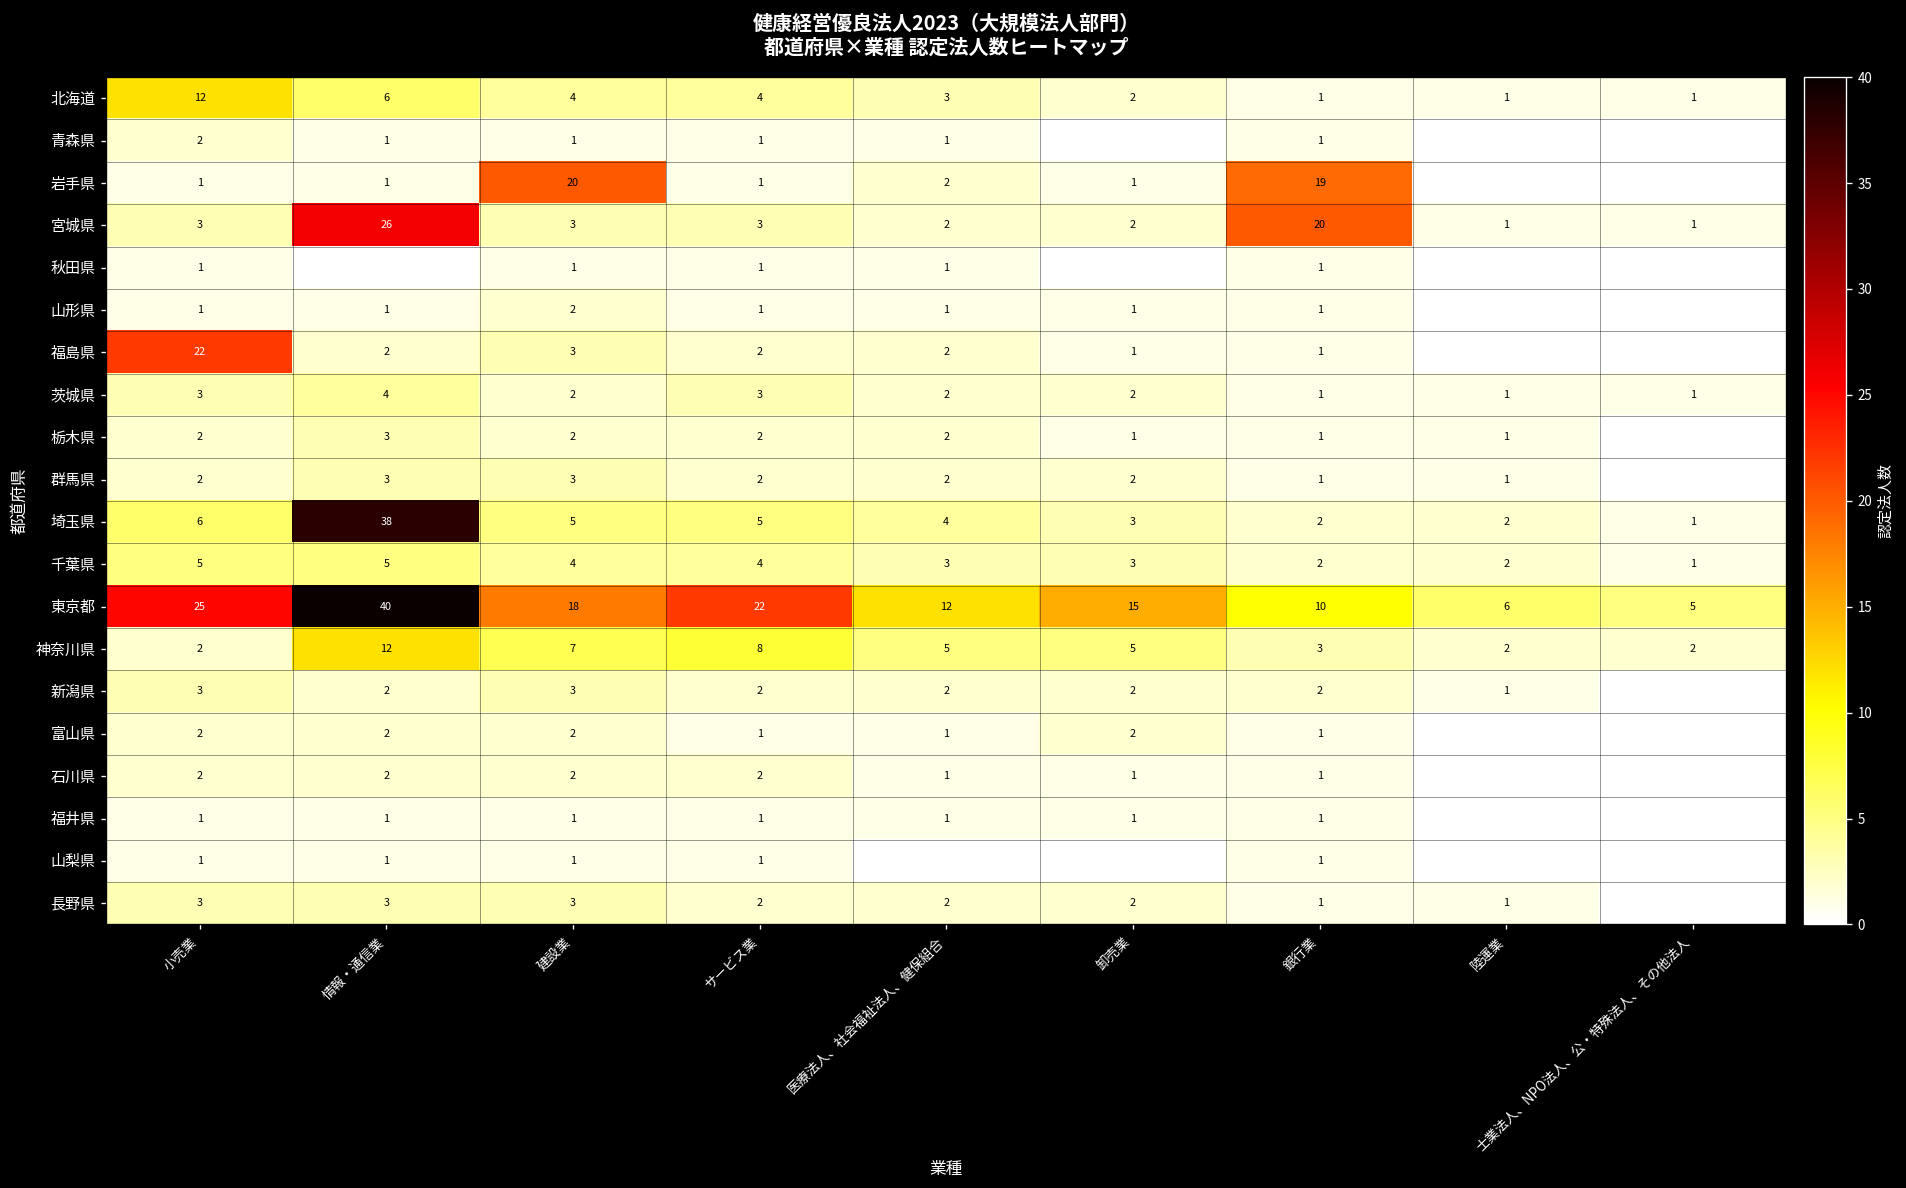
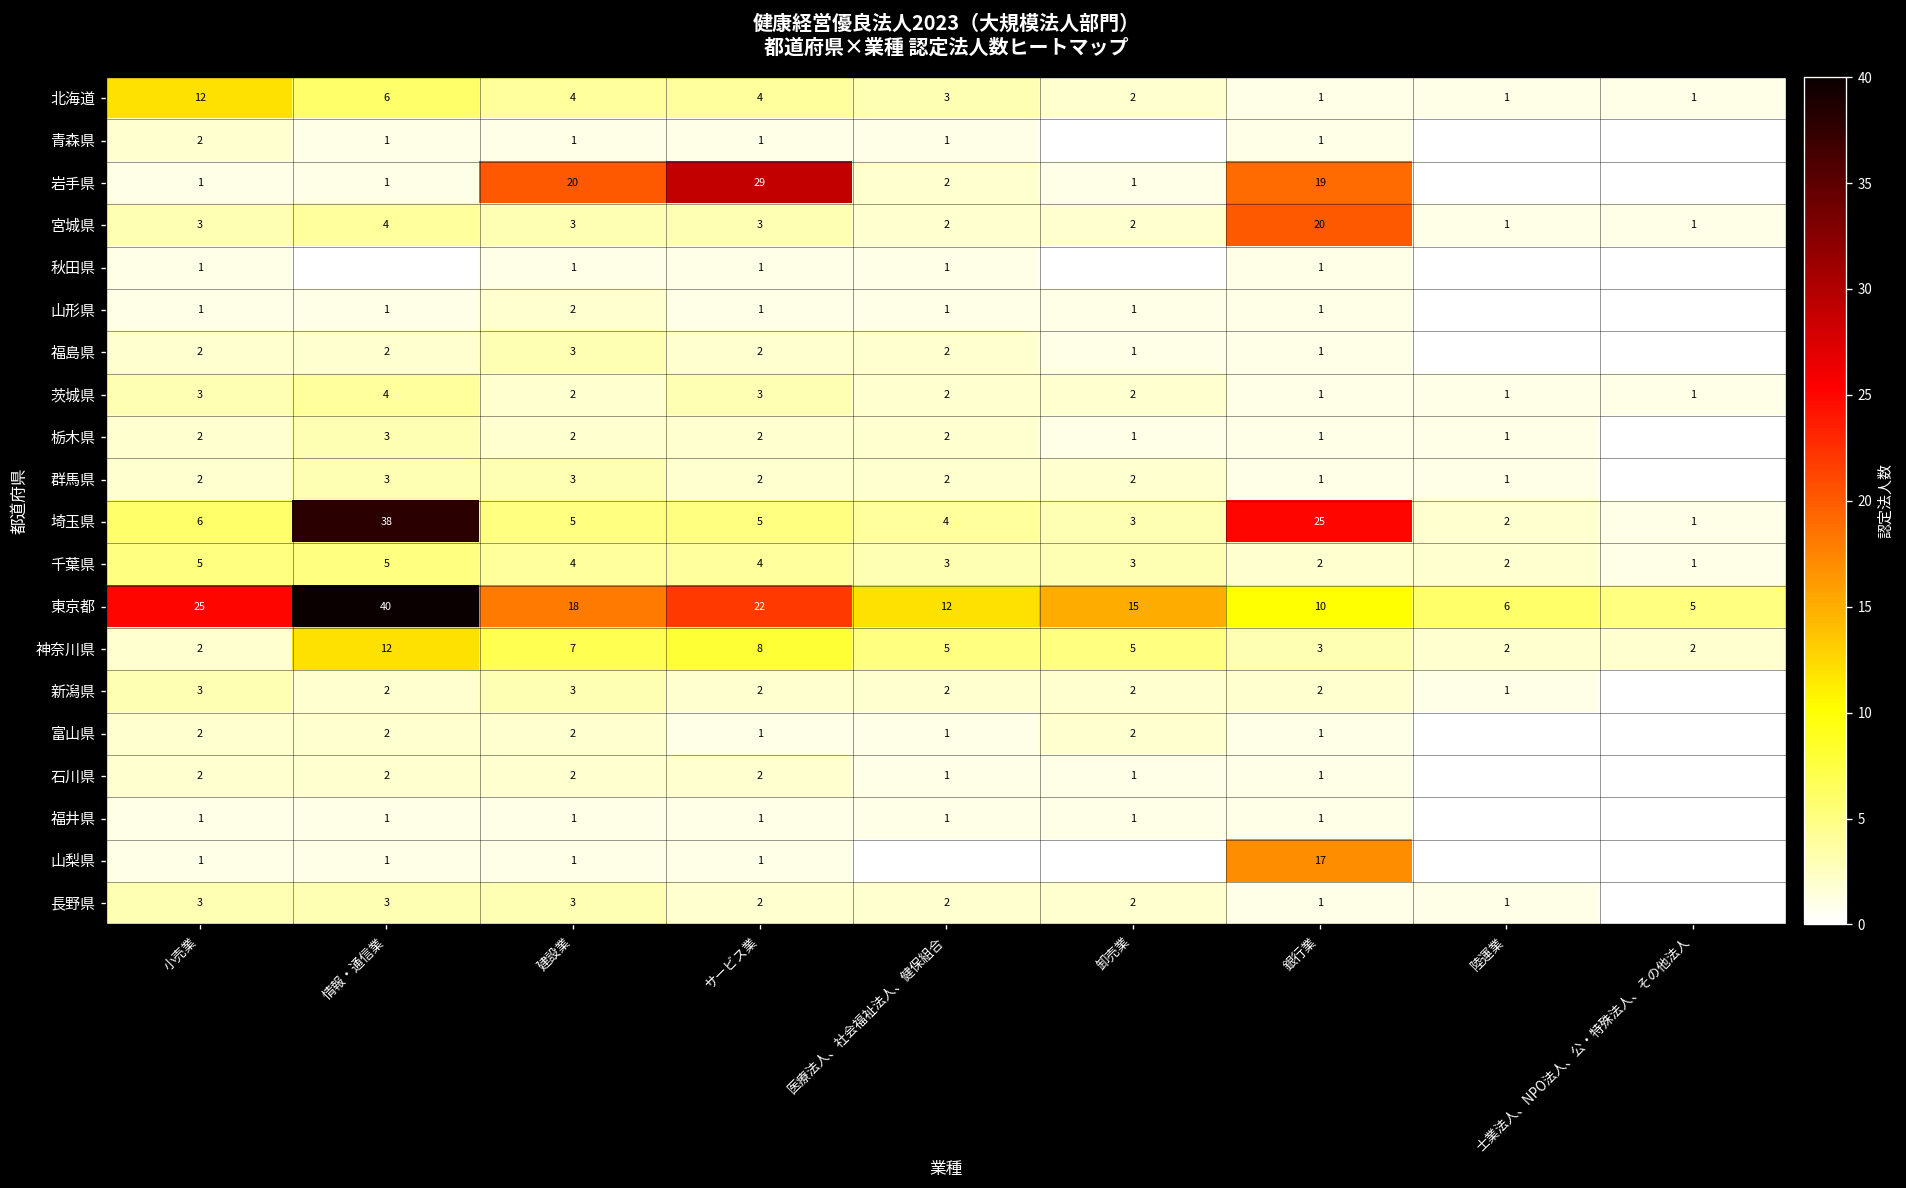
岩手県, サービス業: 1 -> 29
宮城県, 情報・通信業: 26 -> 4
福島県, 小売業: 22 -> 2
埼玉県, 銀行業: 2 -> 25
山梨県, 銀行業: 1 -> 17
